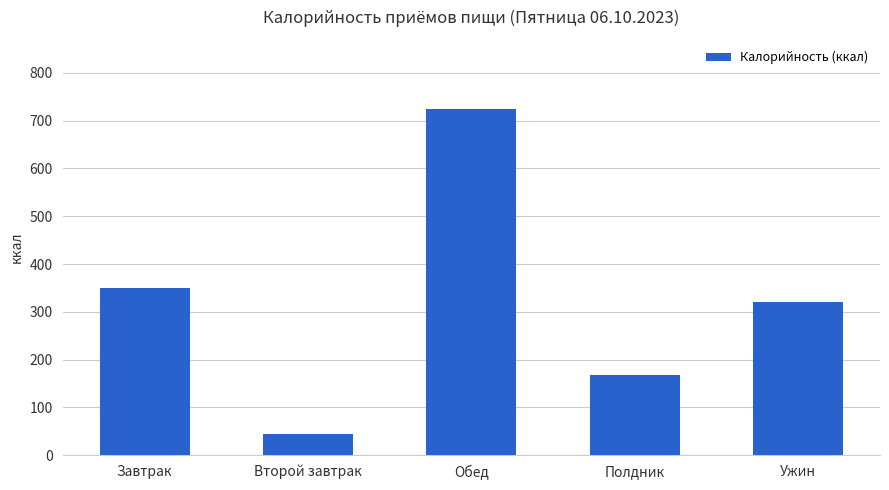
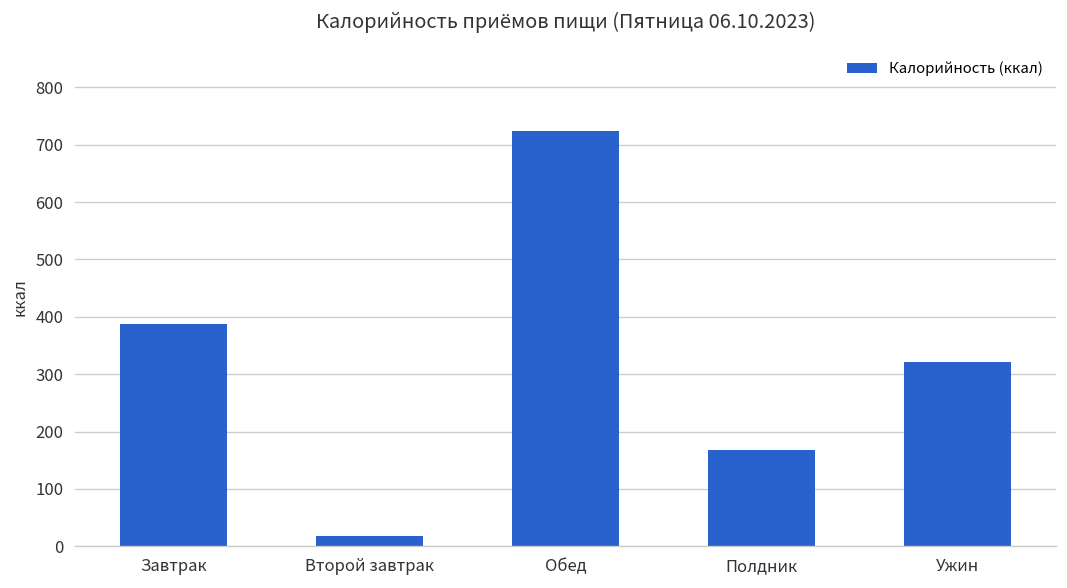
Завтрак: 350 -> 390
Второй завтрак: 40 -> 20
